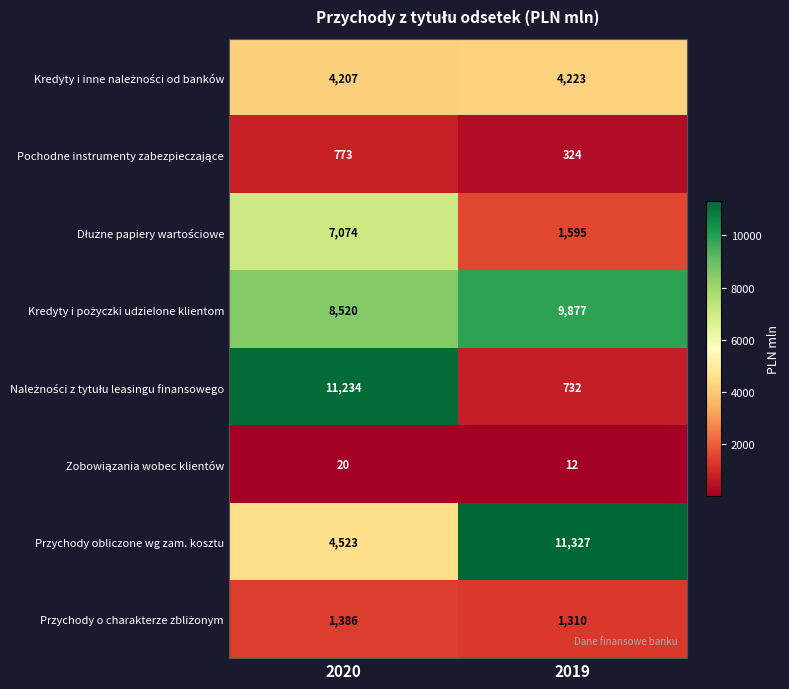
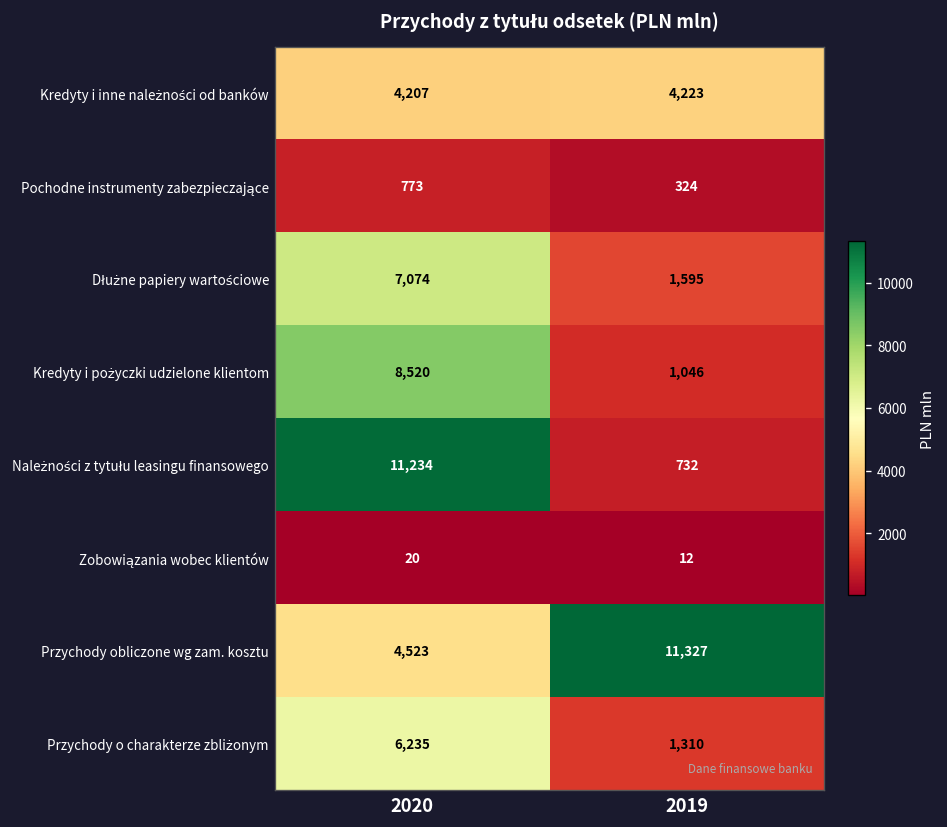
Kredyty i pożyczki udzielone klientom, 2019: 9,877 -> 1,046
Przychody o charakterze zbliżonym, 2020: 1,386 -> 6,235
